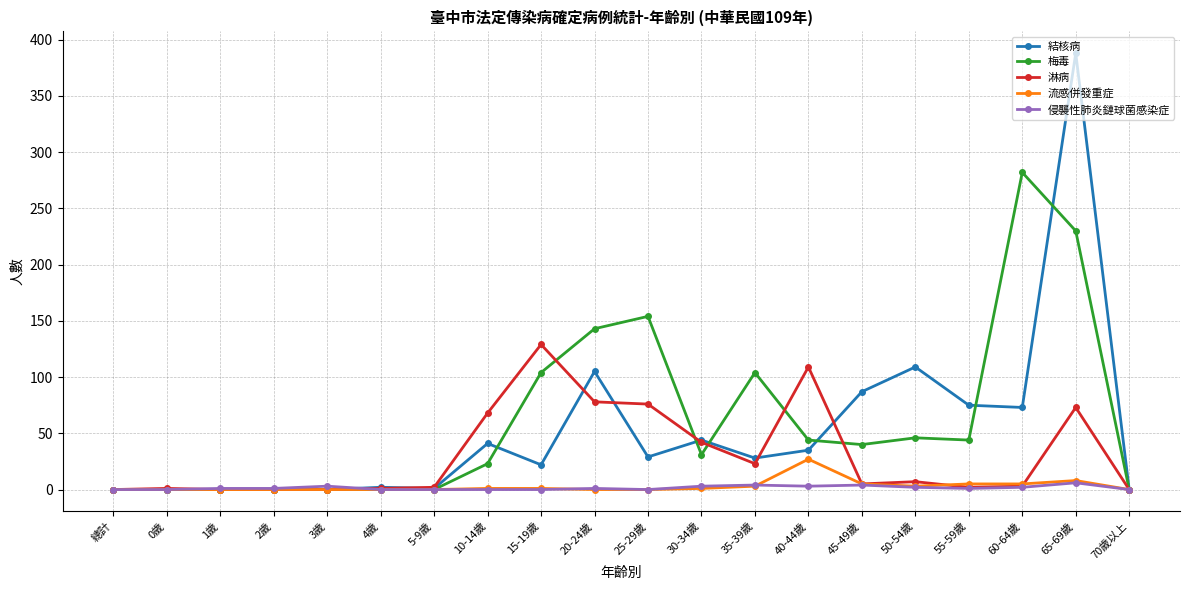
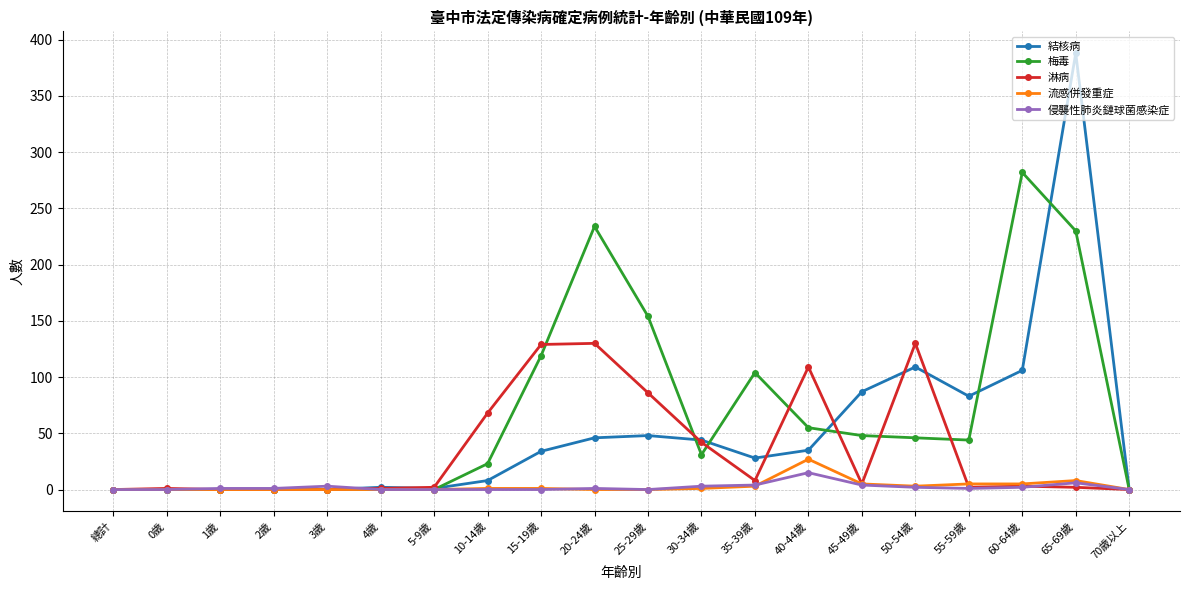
結核病, 10-14歲: 41 -> 8
結核病, 15-19歲: 22 -> 34
梅毒, 15-19歲: 104 -> 119
結核病, 20-24歲: 105 -> 46
梅毒, 20-24歲: 143 -> 234
淋病, 20-24歲: 78 -> 130
結核病, 25-29歲: 29 -> 48
淋病, 25-29歲: 76 -> 86
淋病, 35-39歲: 23 -> 8
梅毒, 40-44歲: 44 -> 55
侵襲性肺炎鏈球菌感染症, 40-44歲: 3 -> 15
梅毒, 45-49歲: 40 -> 48
淋病, 50-54歲: 7 -> 130
結核病, 55-59歲: 75 -> 83
結核病, 60-64歲: 73 -> 106
淋病, 65-69歲: 73 -> 2
